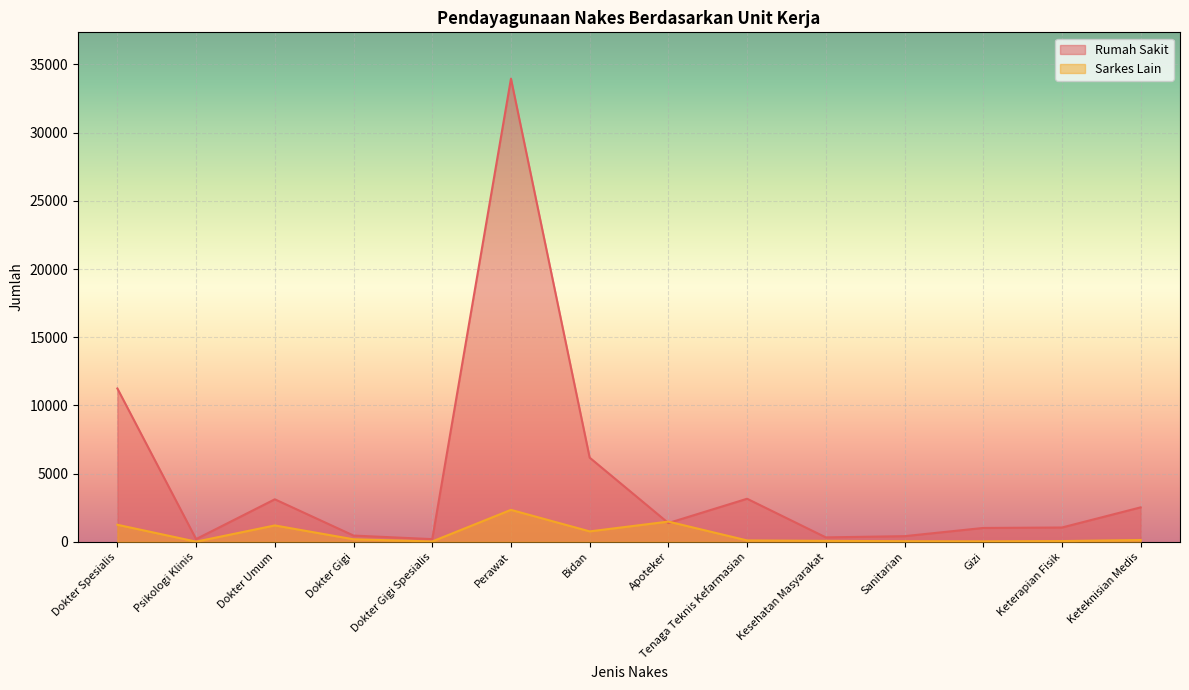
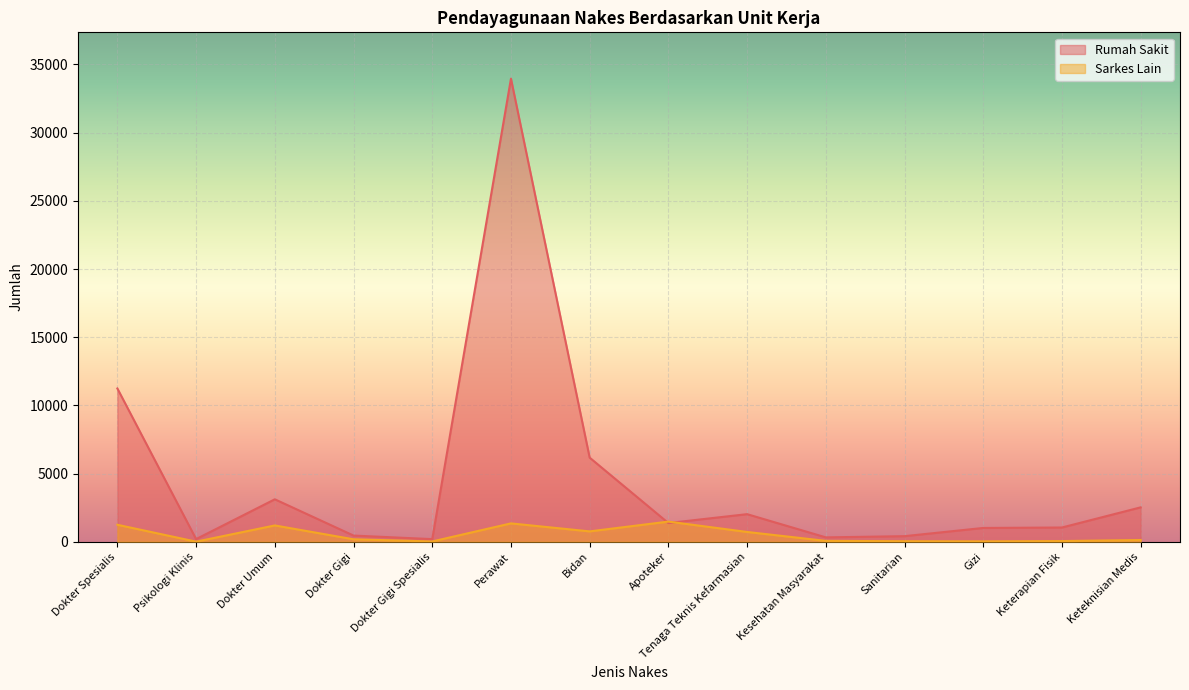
Sarkes Lain, Perawat: 2300 -> 1300
Rumah Sakit, Tenaga Teknis Kefarmasian: 3200 -> 2000
Sarkes Lain, Tenaga Teknis Kefarmasian: 100 -> 700
